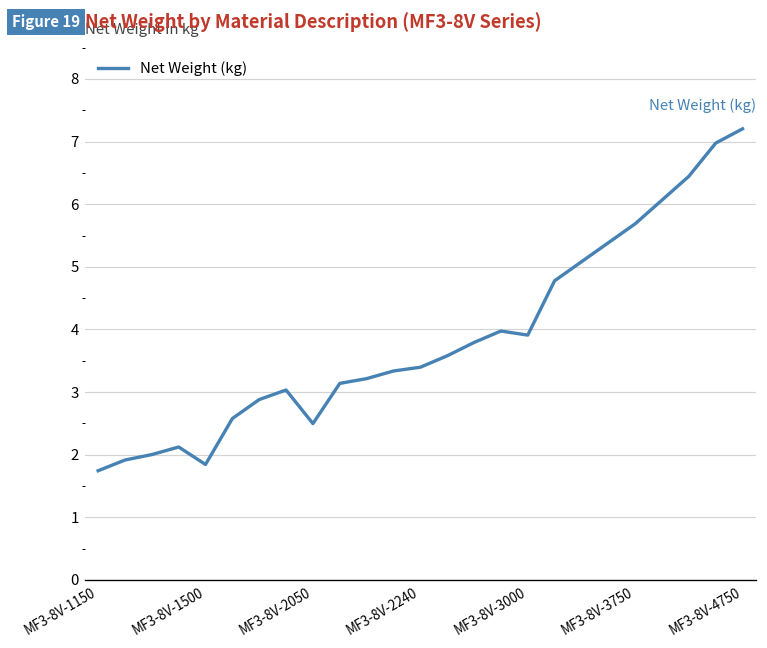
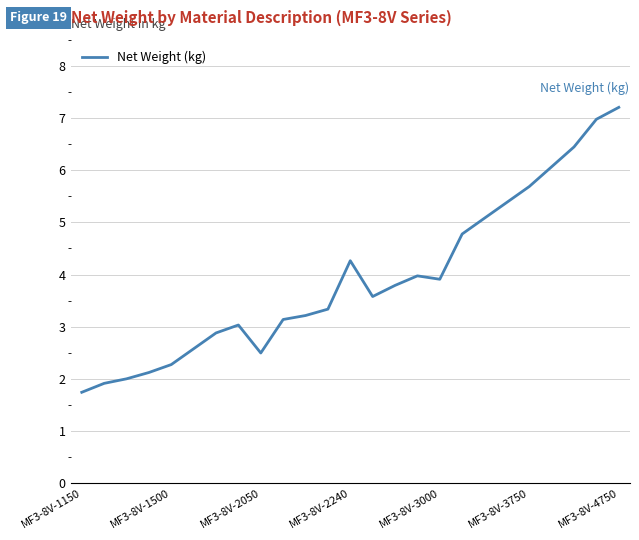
MF3-8V-1500: 1.8 -> 2.3
MF3-8V-2240: 3.4 -> 4.3
